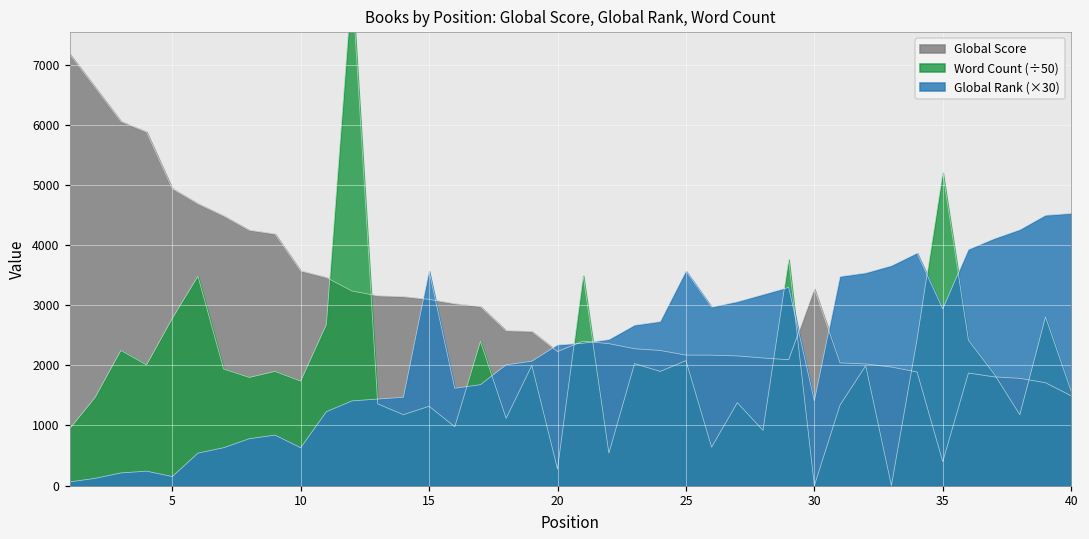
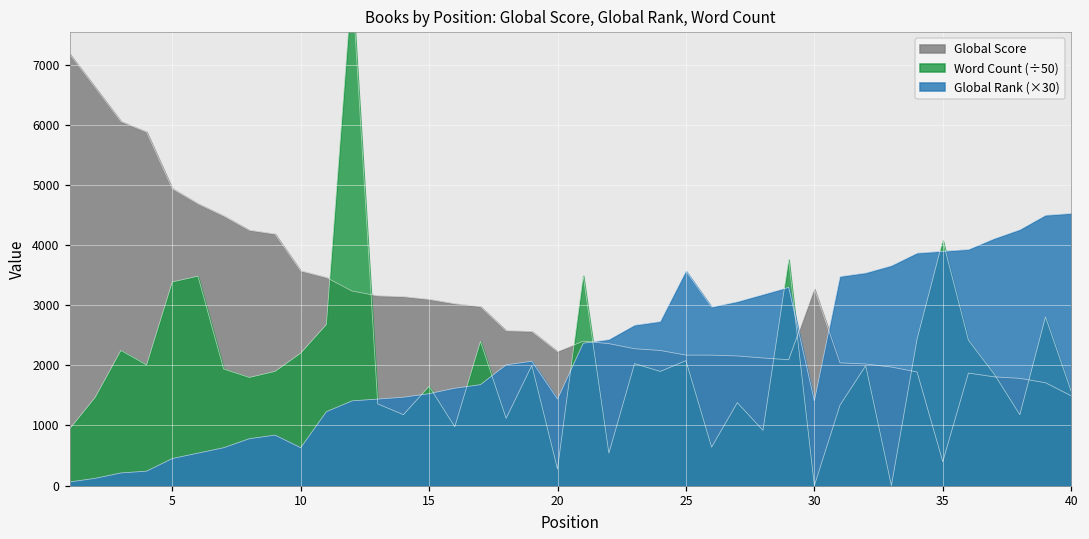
Word Count (÷50), 5: 2800 -> 3400
Global Rank (×30), 5: 200 -> 500
Word Count (÷50), 10: 1700 -> 2200
Word Count (÷50), 15: 1300 -> 1700
Global Rank (×30), 15: 3600 -> 1500
Global Rank (×30), 20: 2300 -> 1400
Word Count (÷50), 35: 5200 -> 4100
Global Rank (×30), 35: 2900 -> 3900
